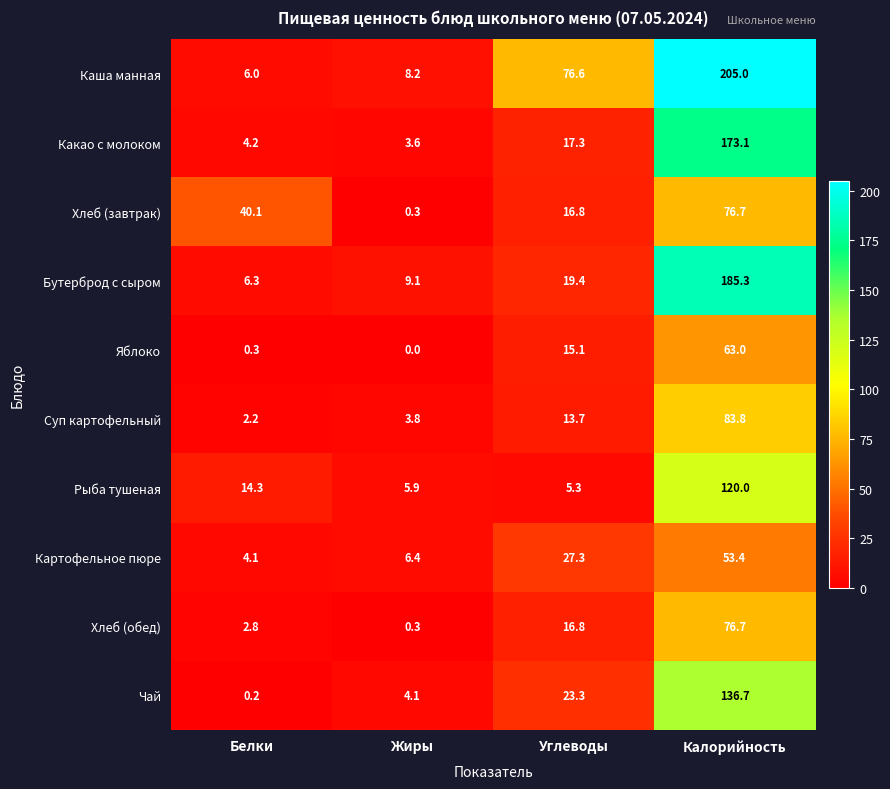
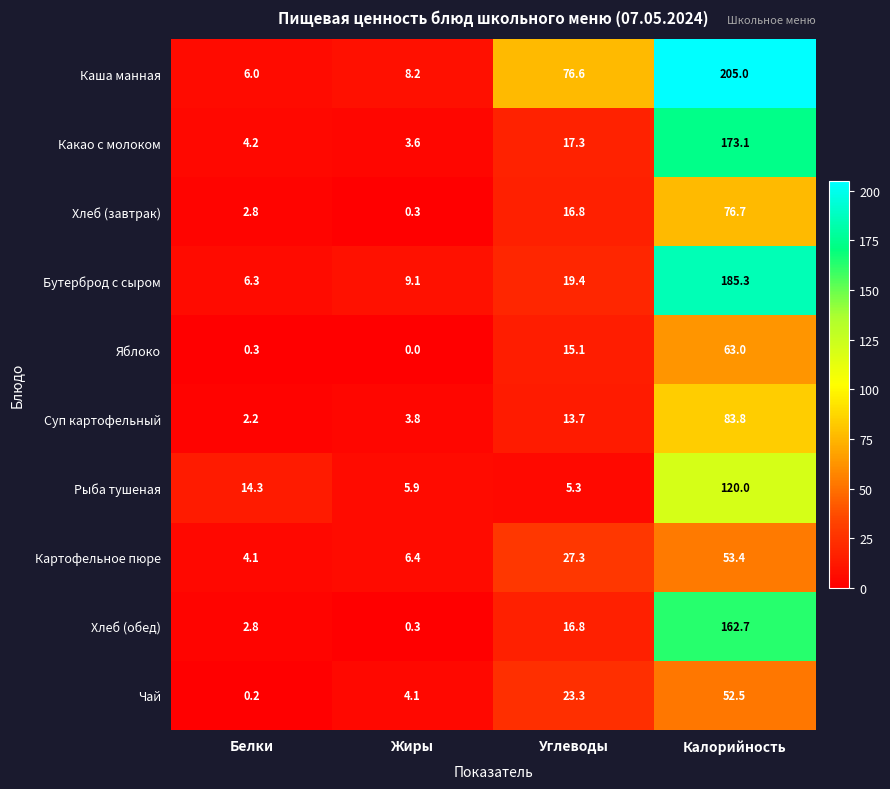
Хлеб (завтрак), Белки: 40.1 -> 2.8
Хлеб (обед), Калорийность: 76.7 -> 162.7
Чай, Калорийность: 136.7 -> 52.5
